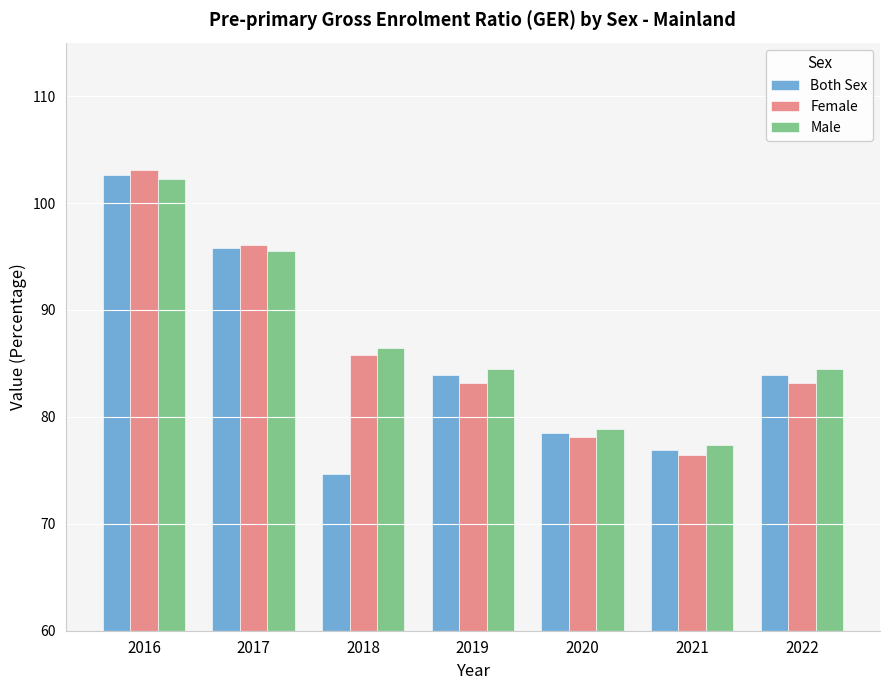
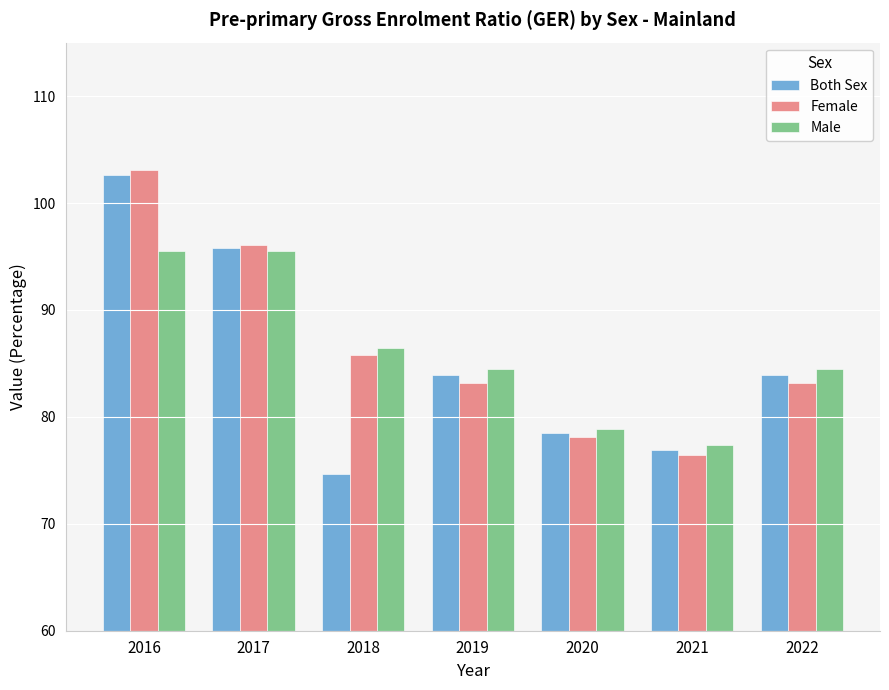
Male, 2016: 102.2 -> 95.5
